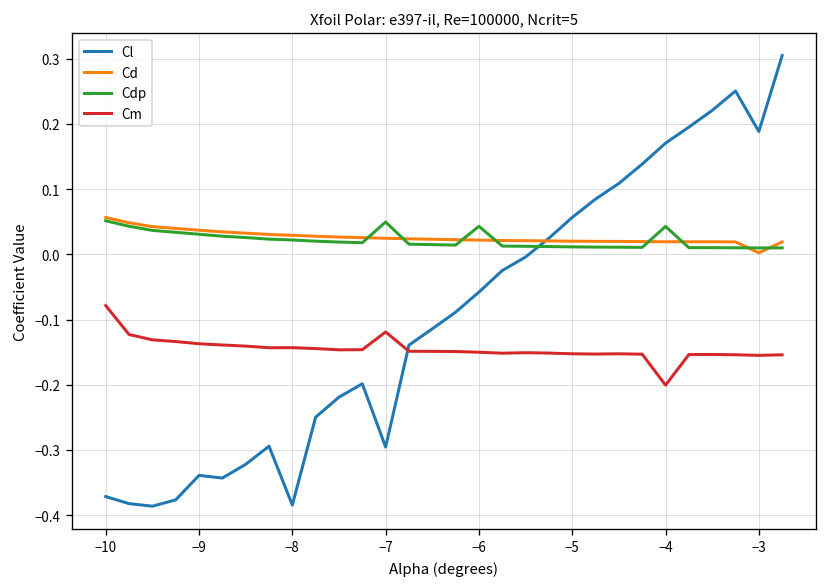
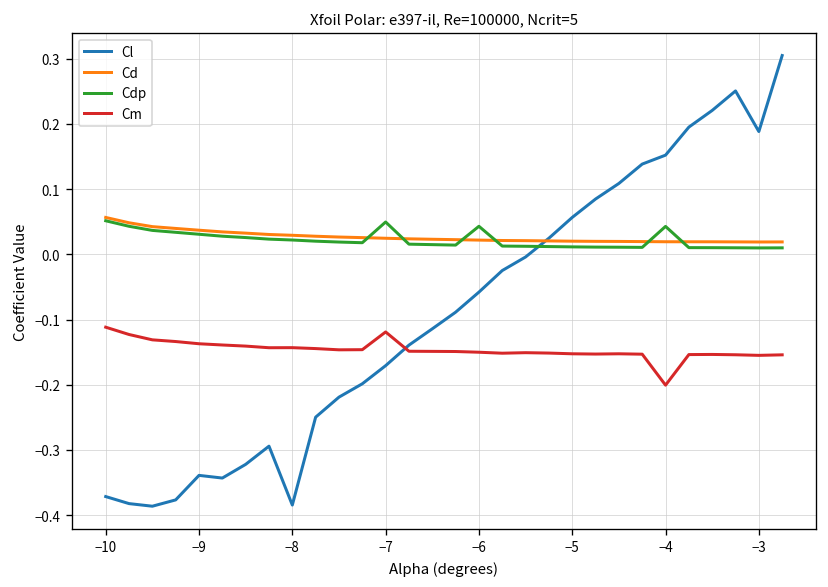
Cm, −10: -0.08 -> -0.11
Cl, −7: -0.30 -> -0.17
Cl, −4: 0.17 -> 0.15
Cd, −3: 0.00 -> 0.02
